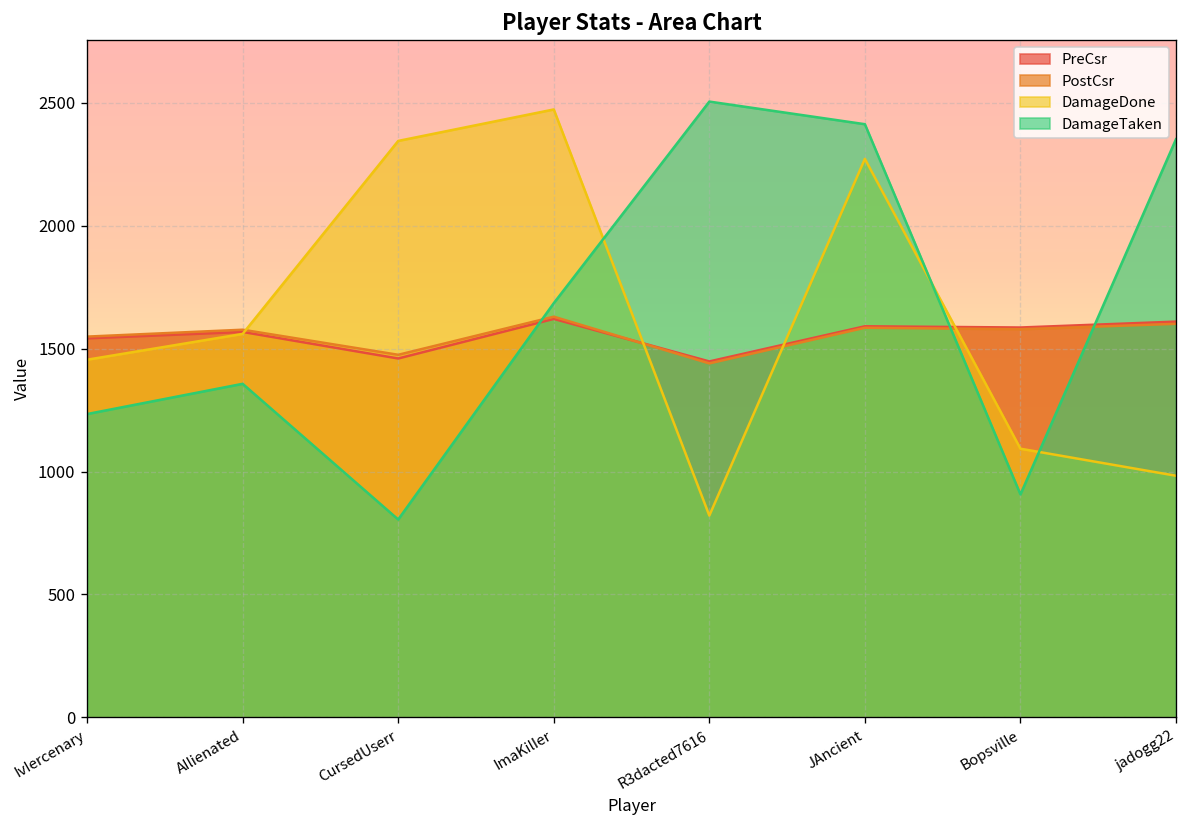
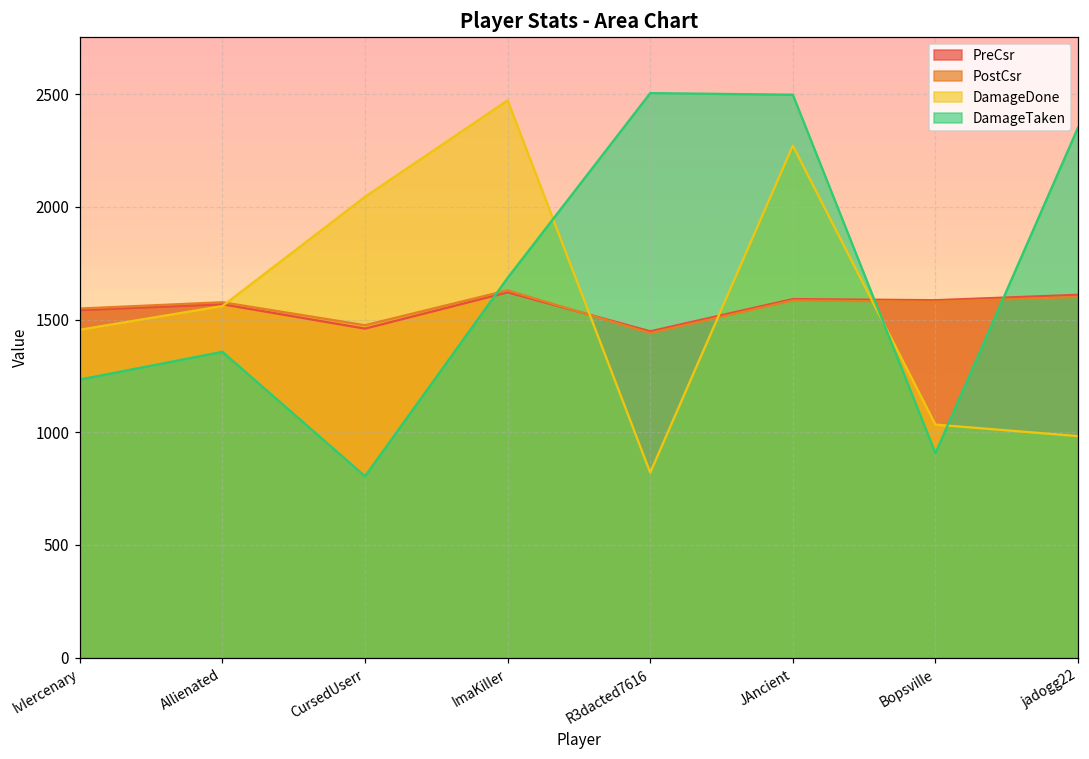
DamageDone, CursedUserr: 2350 -> 2050
DamageTaken, JAncient: 2410 -> 2500
DamageDone, Bopsville: 1090 -> 1030
